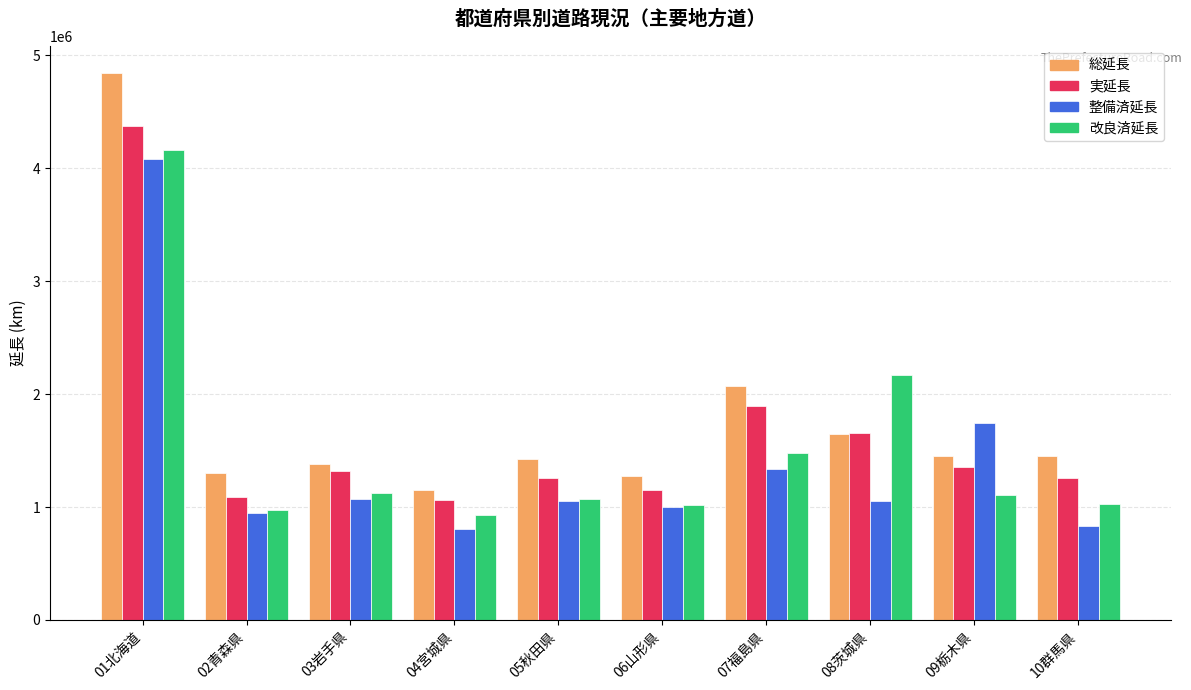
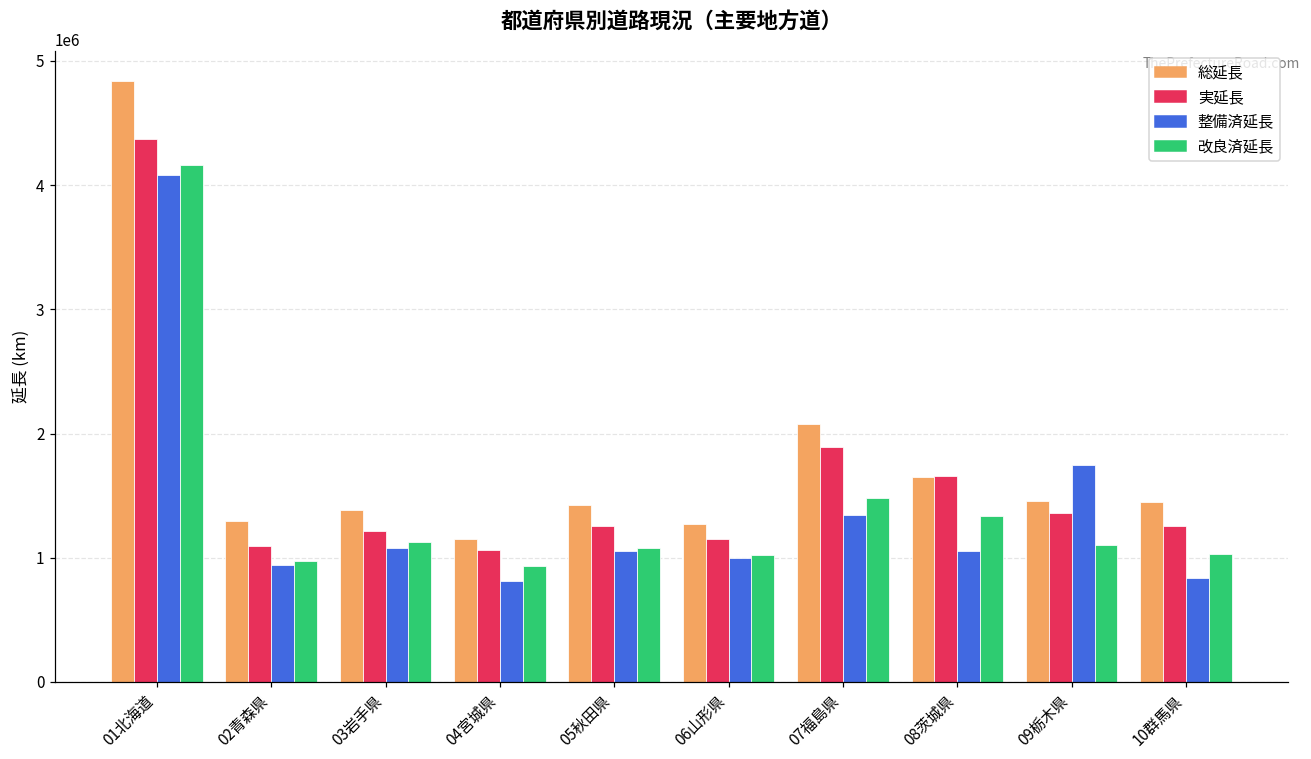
実延長, 03岩手県: 1320000 -> 1210000
改良済延長, 08茨城県: 2170000 -> 1340000
